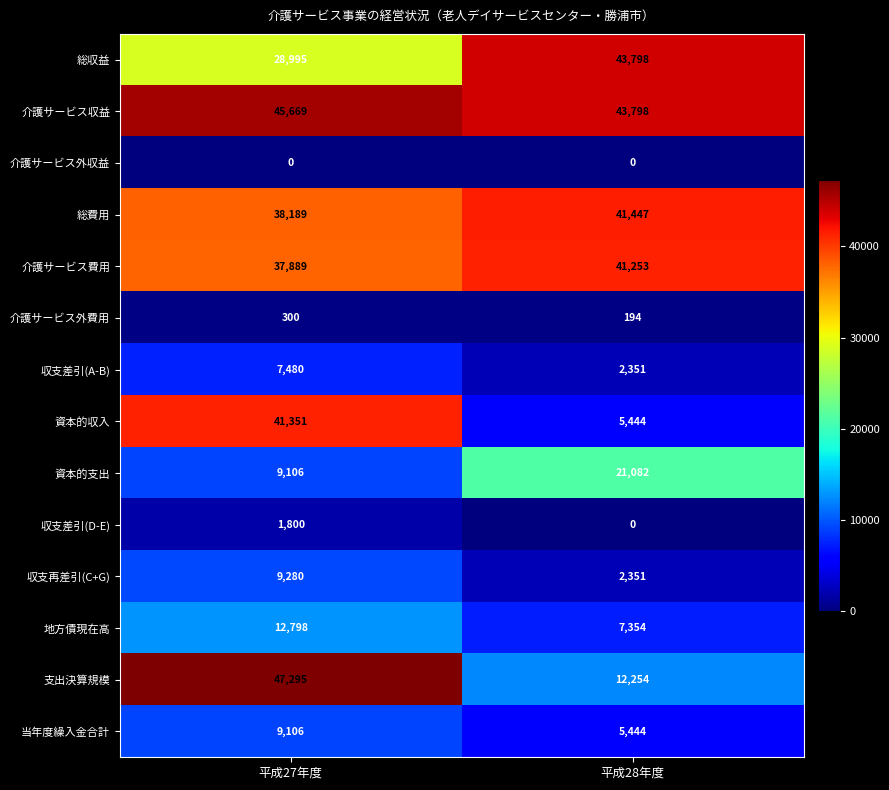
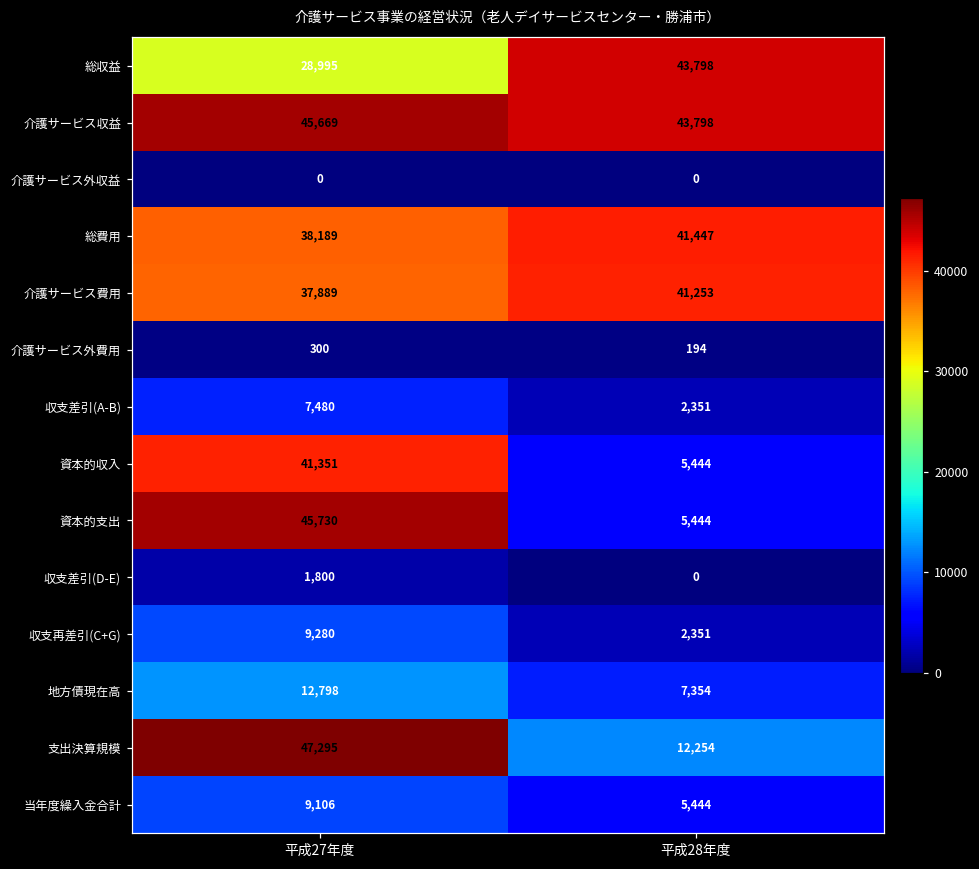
資本的支出, 平成27年度: 9,106 -> 45,730
資本的支出, 平成28年度: 21,082 -> 5,444
